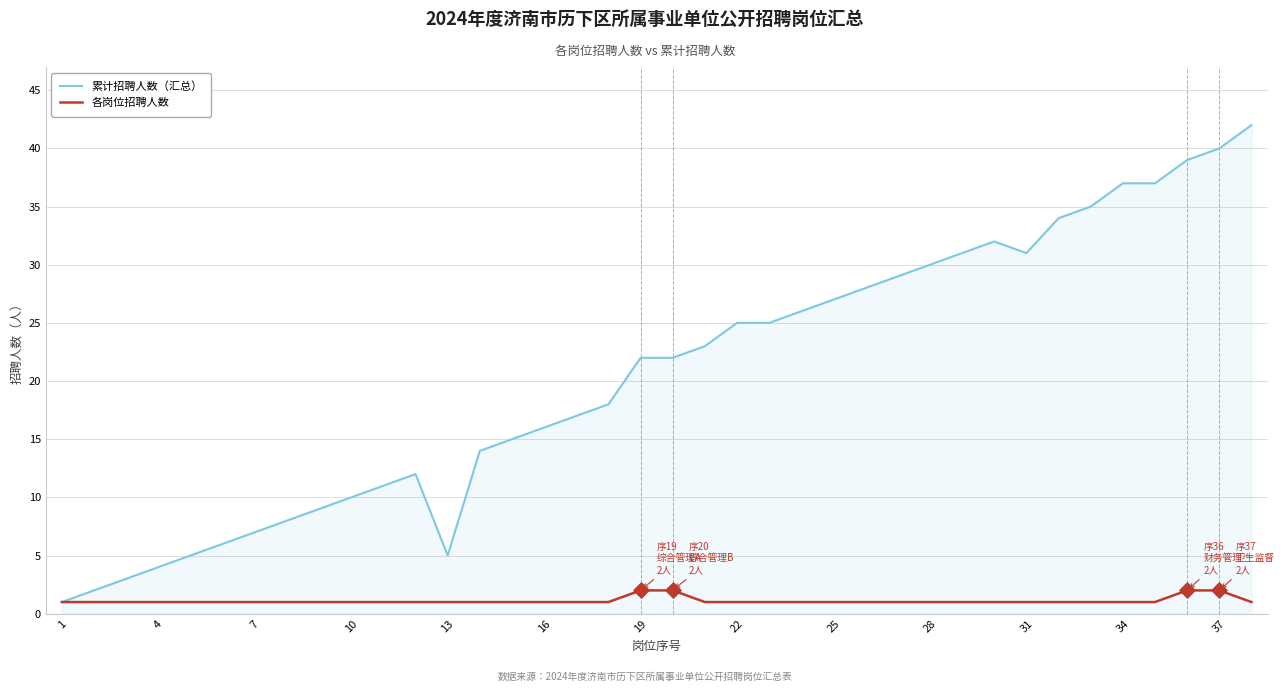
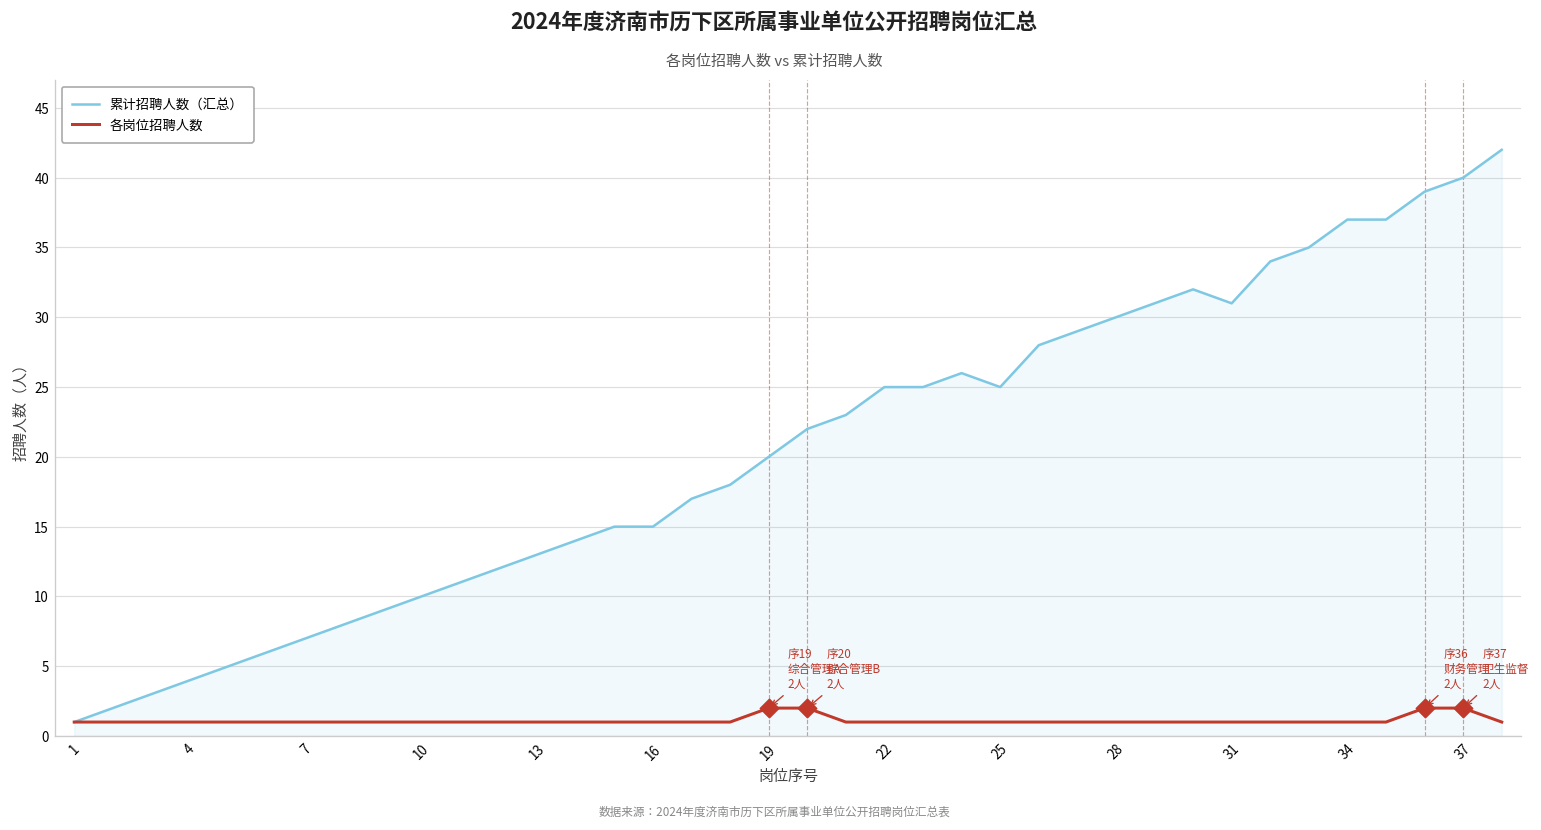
累计招聘人数（汇总）, 13: 5 -> 13
累计招聘人数（汇总）, 16: 16 -> 15
累计招聘人数（汇总）, 19: 22 -> 20
累计招聘人数（汇总）, 25: 27 -> 25
